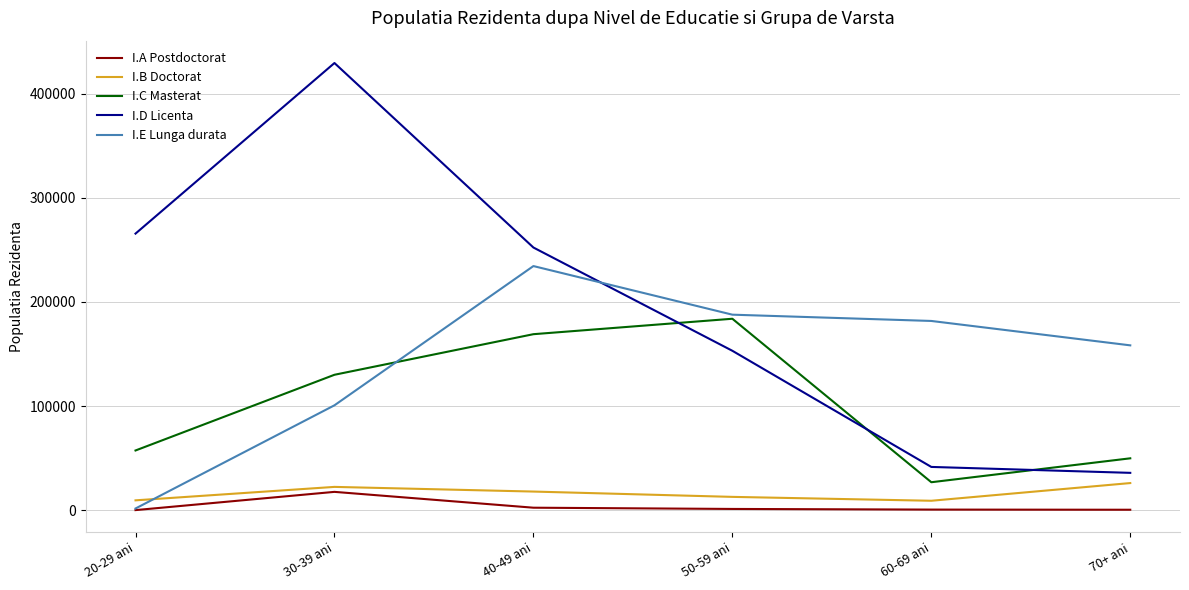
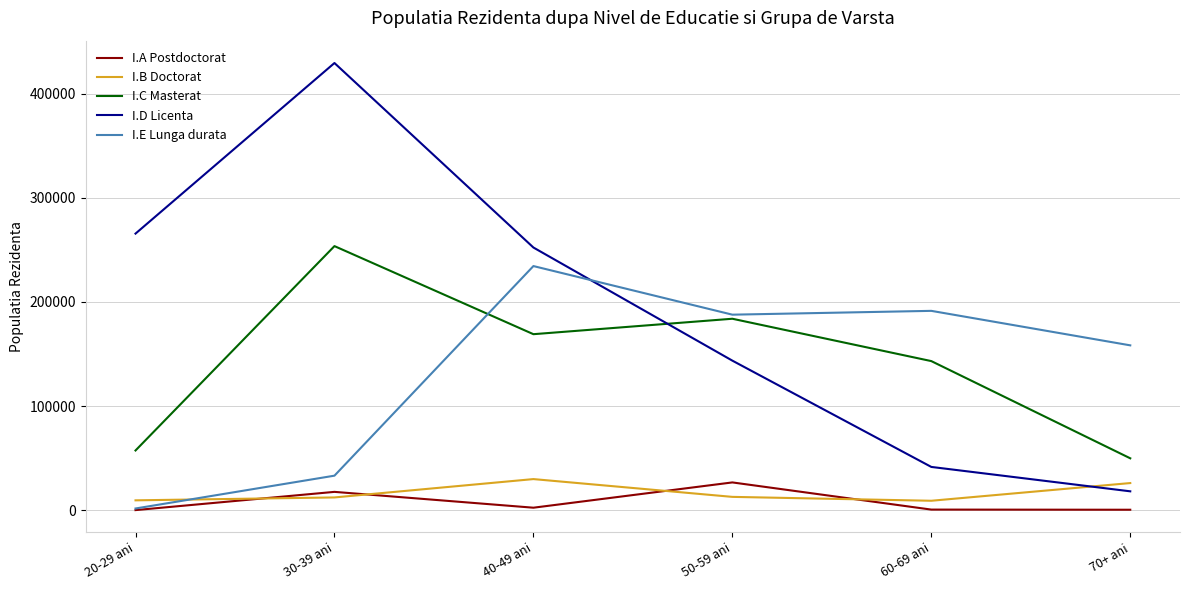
I.B Doctorat, 30-39 ani: 22000 -> 12000
I.C Masterat, 30-39 ani: 130000 -> 254000
I.E Lunga durata, 30-39 ani: 101000 -> 33000
I.B Doctorat, 40-49 ani: 18000 -> 30000
I.A Postdoctorat, 50-59 ani: 1000 -> 27000
I.D Licenta, 50-59 ani: 153000 -> 144000
I.C Masterat, 60-69 ani: 27000 -> 143000
I.E Lunga durata, 60-69 ani: 182000 -> 191000
I.D Licenta, 70+ ani: 36000 -> 18000
